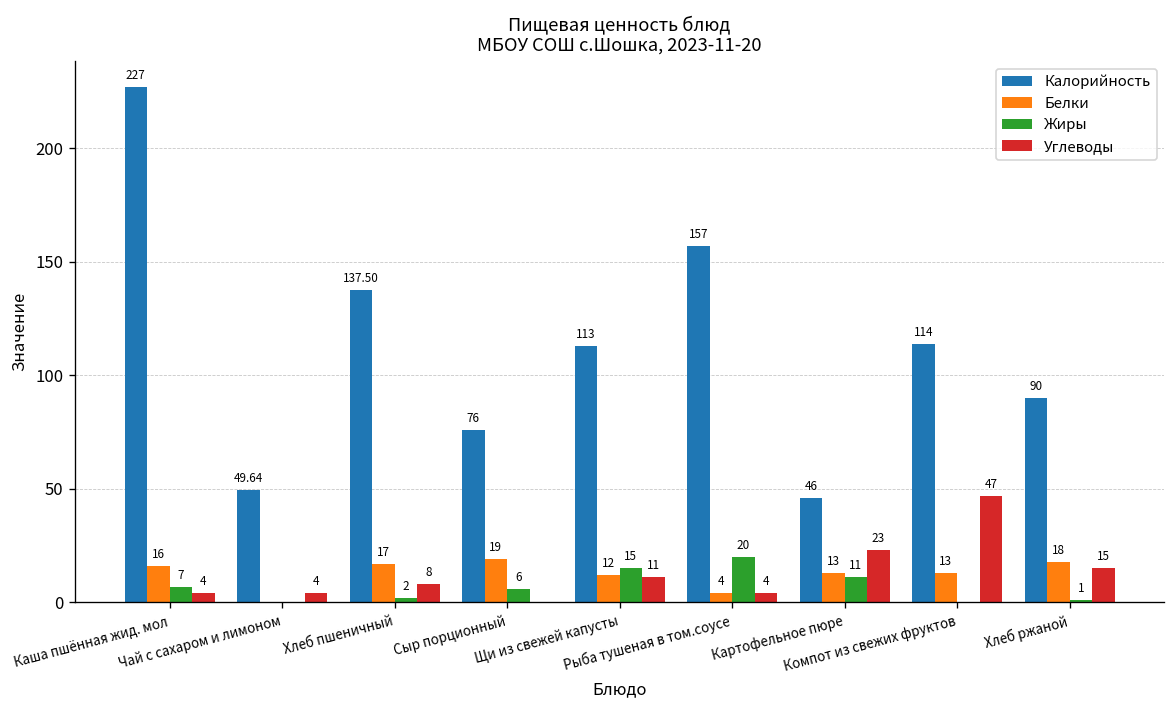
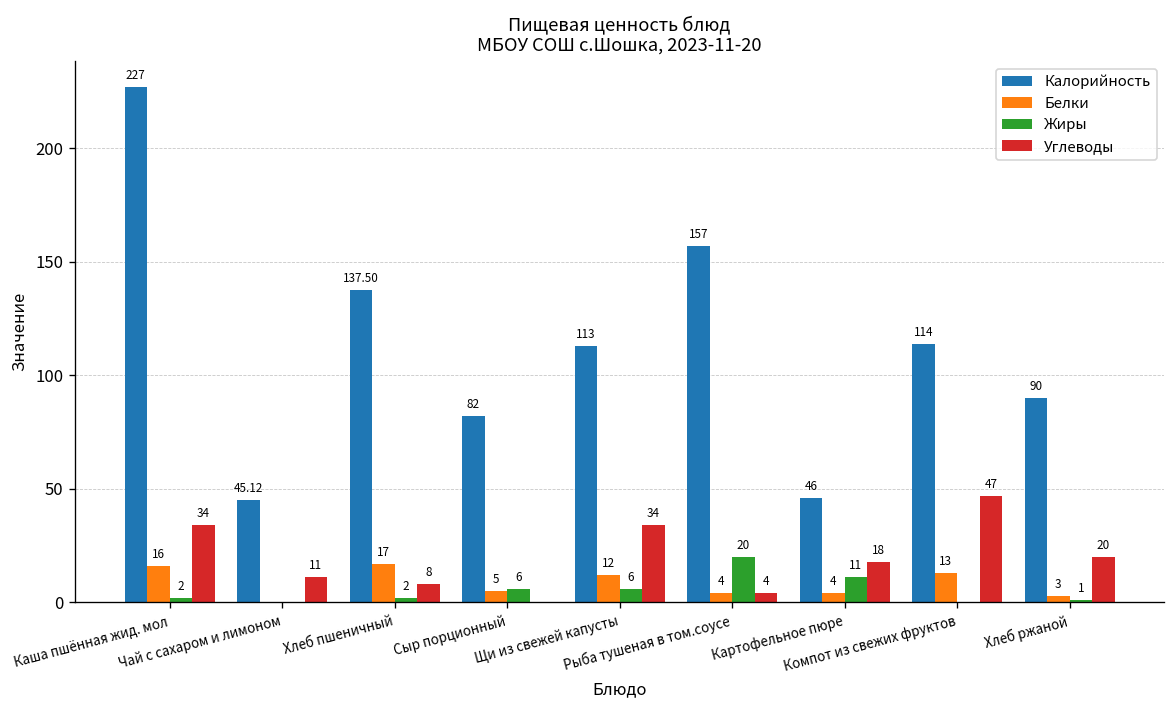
Жиры, Каша пшённая жид. мол: 7 -> 2
Углеводы, Каша пшённая жид. мол: 4 -> 34
Калорийность, Чай с сахаром и лимоном: 49.64 -> 45.12
Углеводы, Чай с сахаром и лимоном: 4 -> 11
Калорийность, Сыр порционный: 76 -> 82
Белки, Сыр порционный: 19 -> 5
Жиры, Щи из свежей капусты: 15 -> 6
Углеводы, Щи из свежей капусты: 11 -> 34
Белки, Картофельное пюре: 13 -> 4
Углеводы, Картофельное пюре: 23 -> 18
Белки, Хлеб ржаной: 18 -> 3
Углеводы, Хлеб ржаной: 15 -> 20
